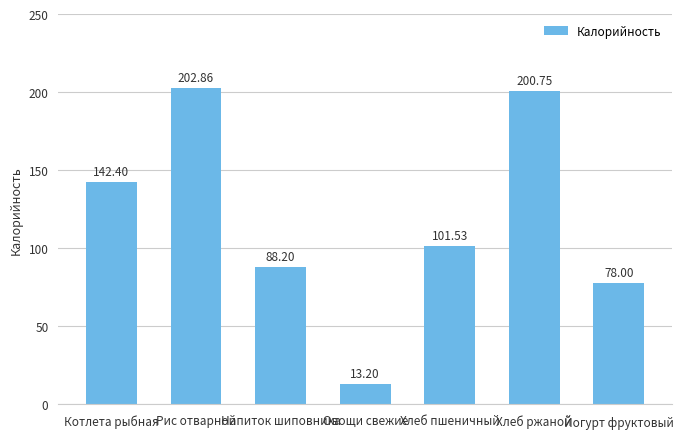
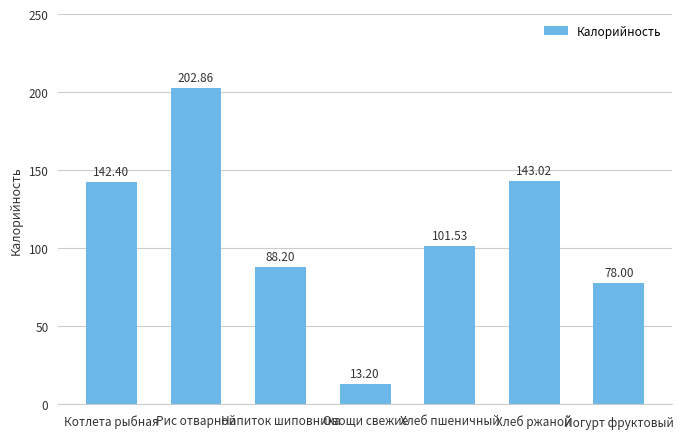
Хлеб ржаной: 200.75 -> 143.02
